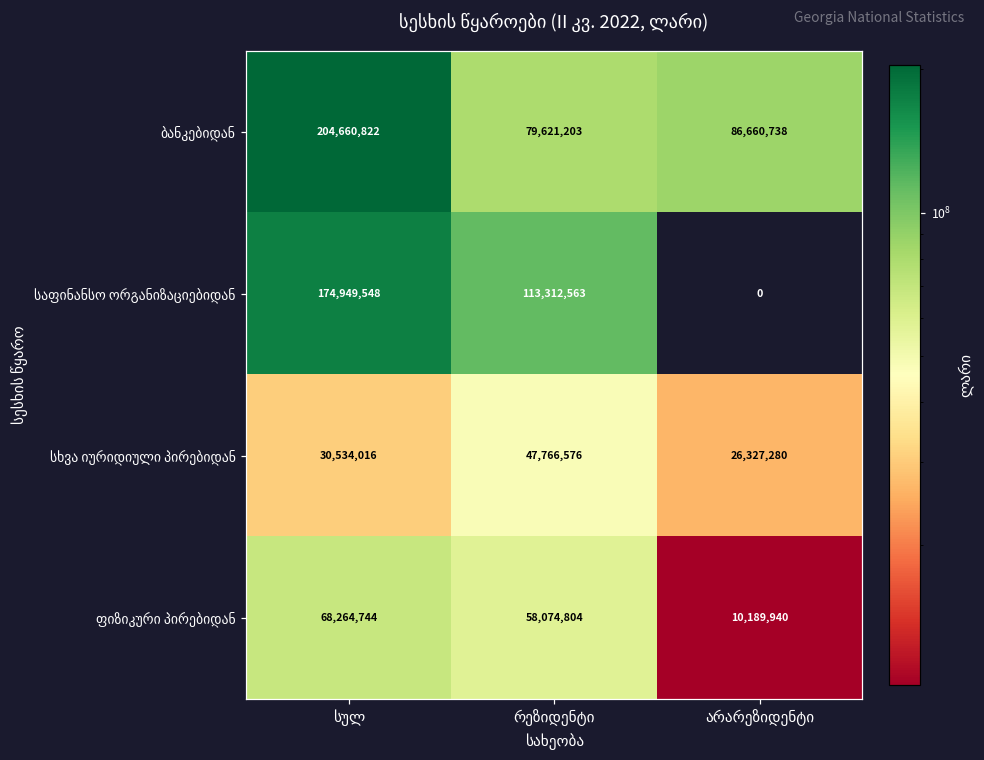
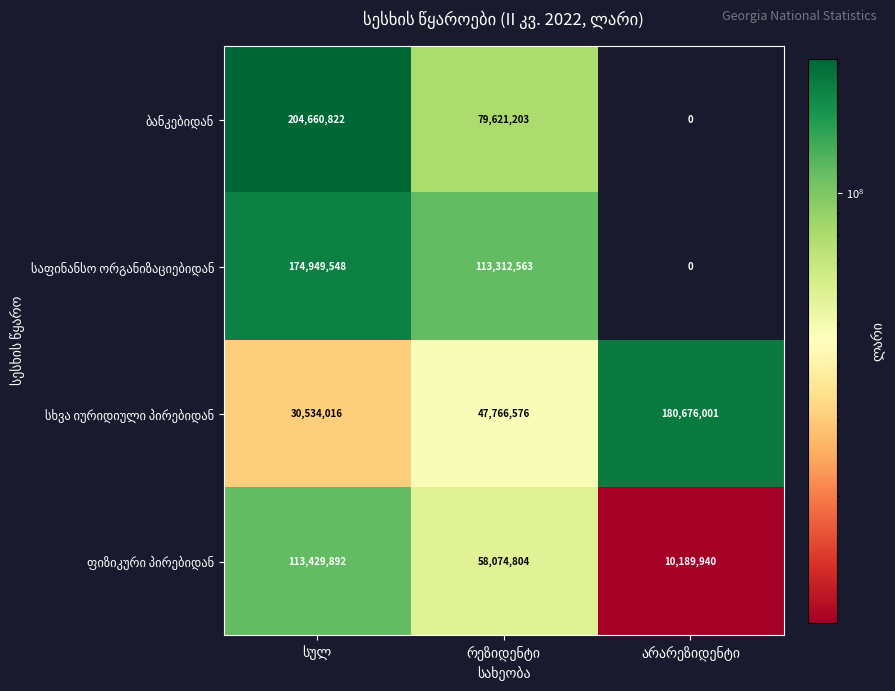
ბანკებიდან, არარეზიდენტი: 86,660,738 -> 0
სხვა იურიდიული პირებიდან, არარეზიდენტი: 26,327,280 -> 180,676,001
ფიზიკური პირებიდან, სულ: 68,264,744 -> 113,429,892
